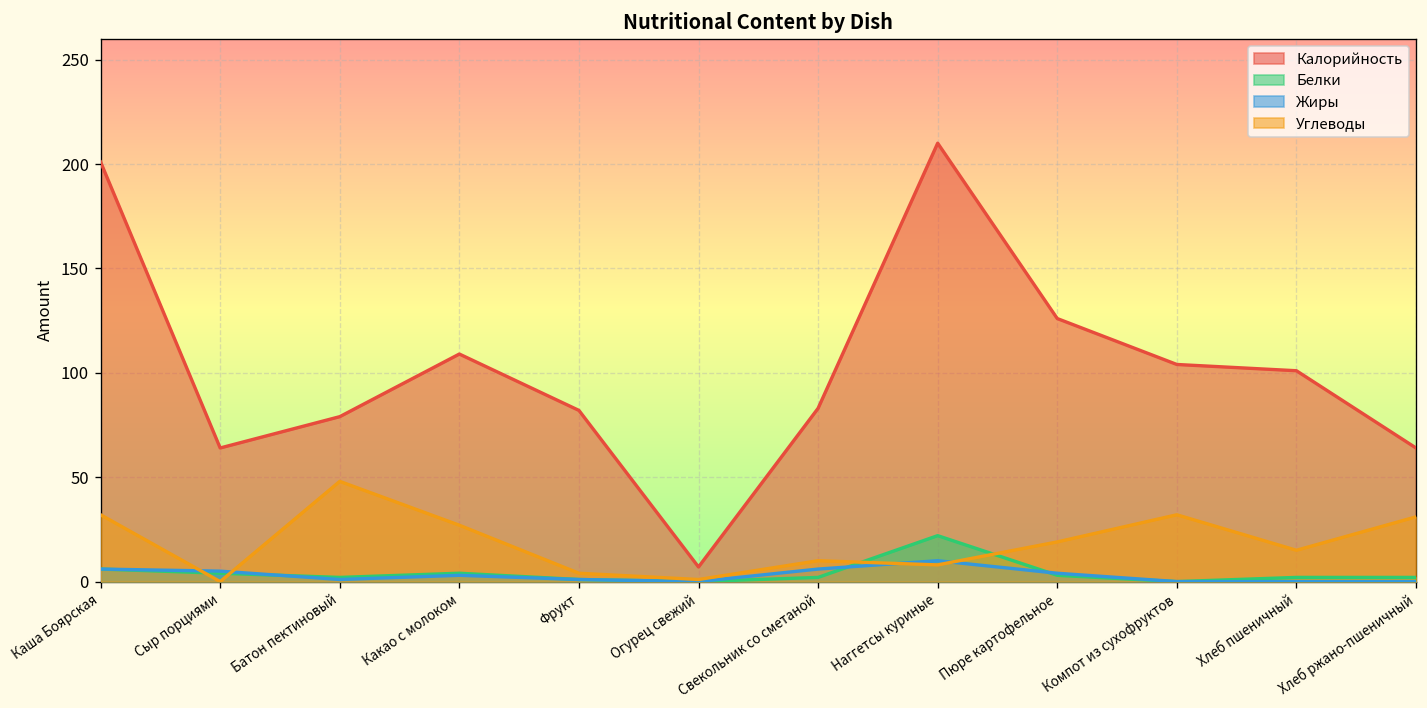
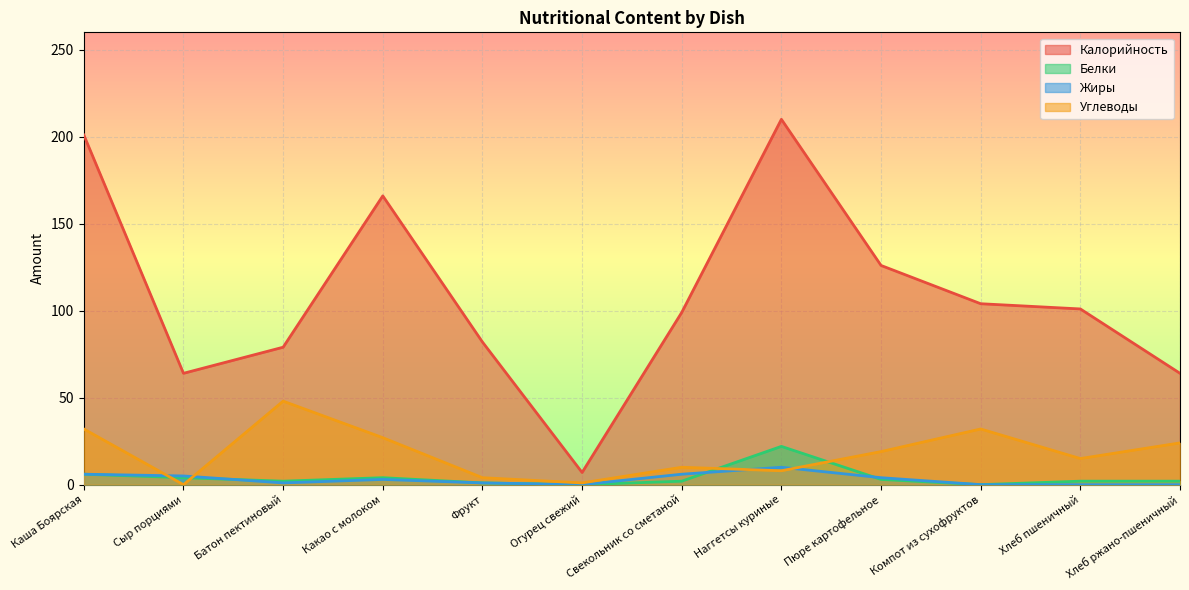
Калорийность, Какао с молоком: 109 -> 166
Калорийность, Свекольник со сметаной: 83 -> 99
Углеводы, Хлеб ржано-пшеничный: 31 -> 24
